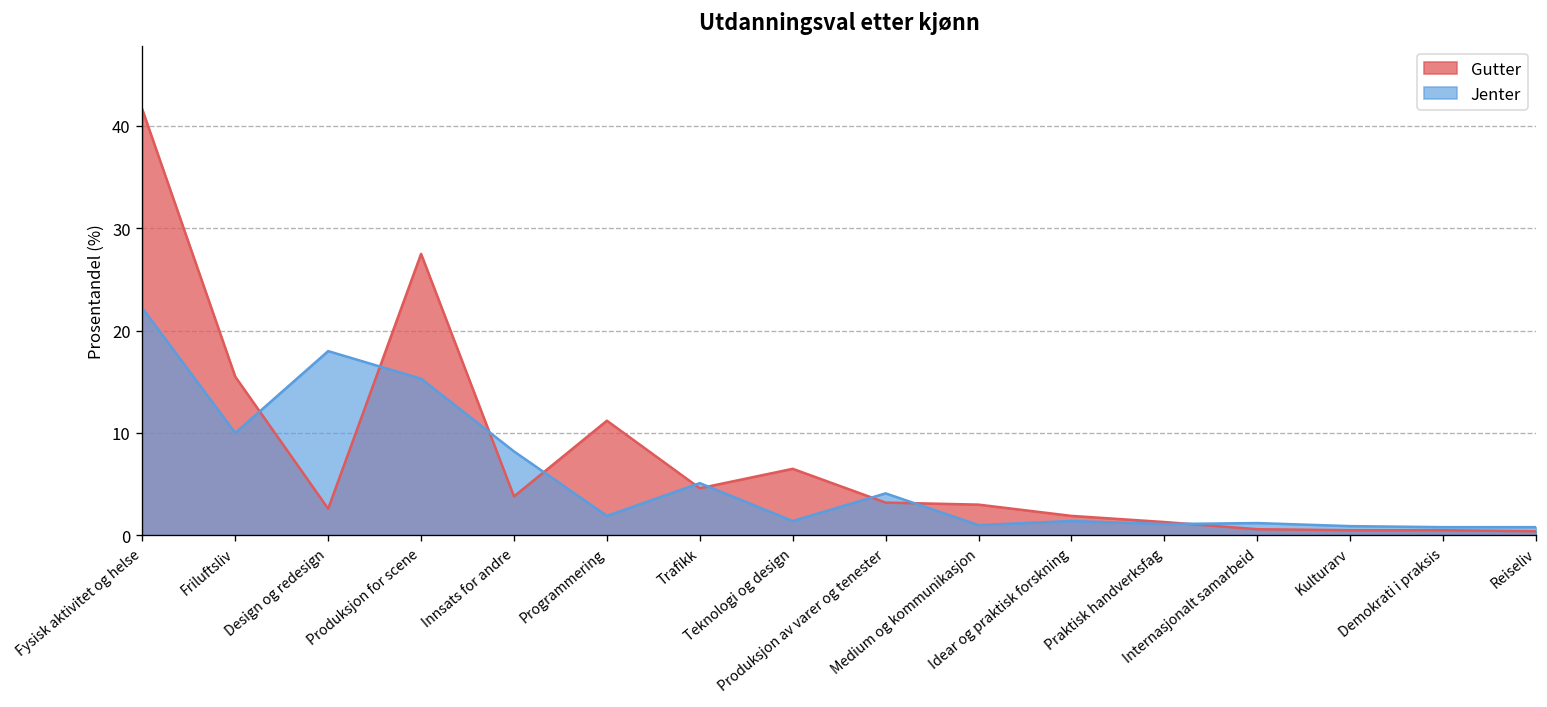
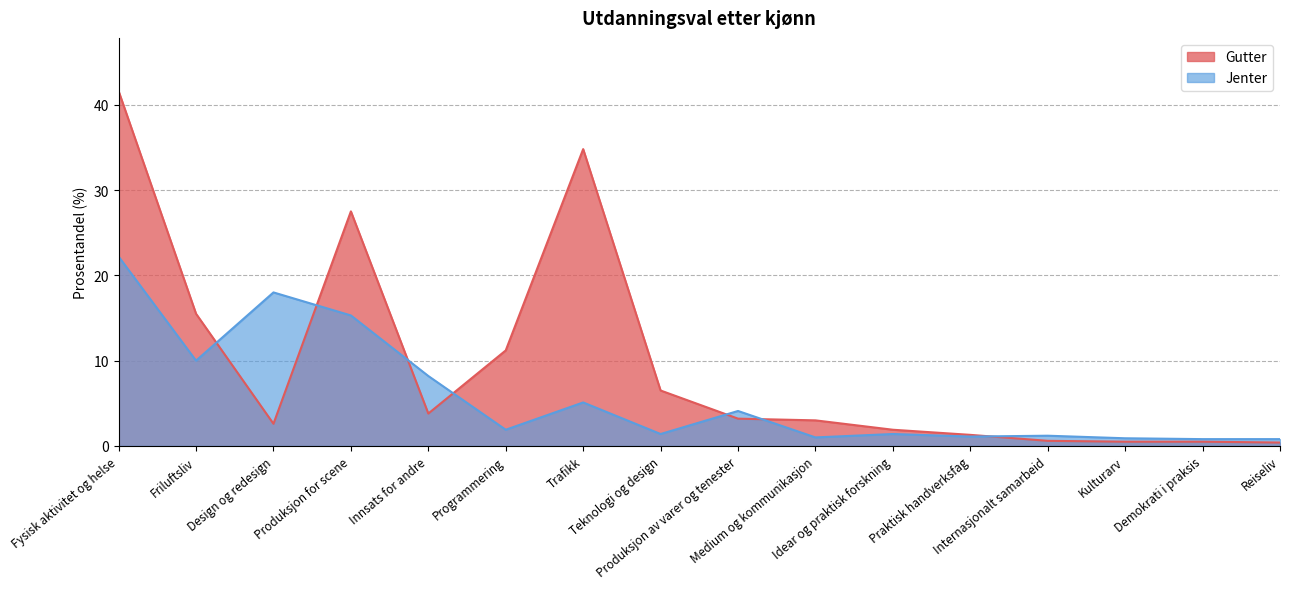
Gutter, Trafikk: 5 -> 35
